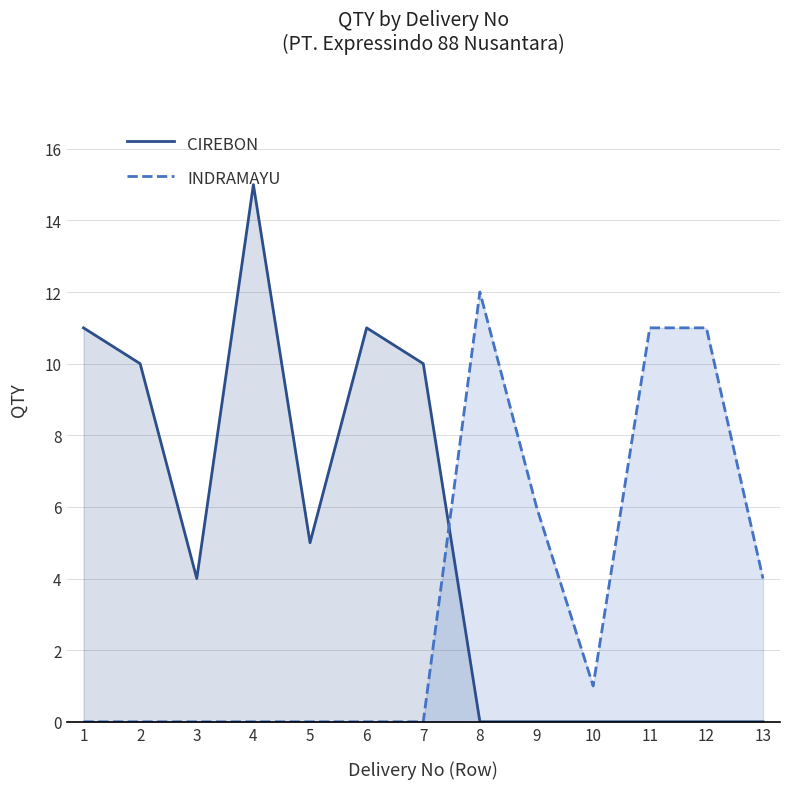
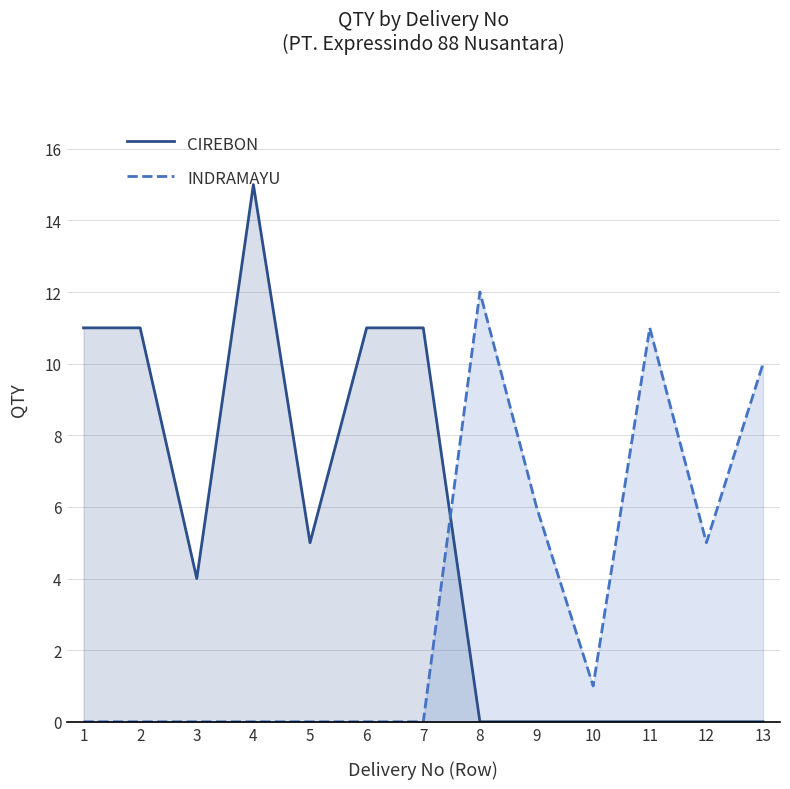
CIREBON, 2: 10 -> 11
CIREBON, 7: 10 -> 11
INDRAMAYU, 12: 11 -> 5
INDRAMAYU, 13: 4 -> 10
